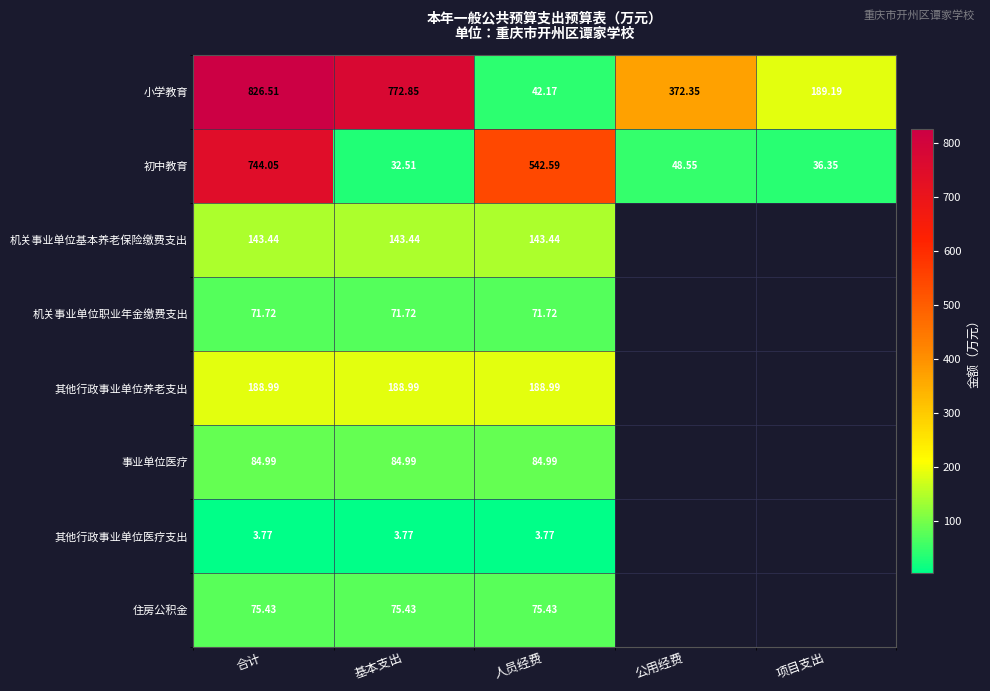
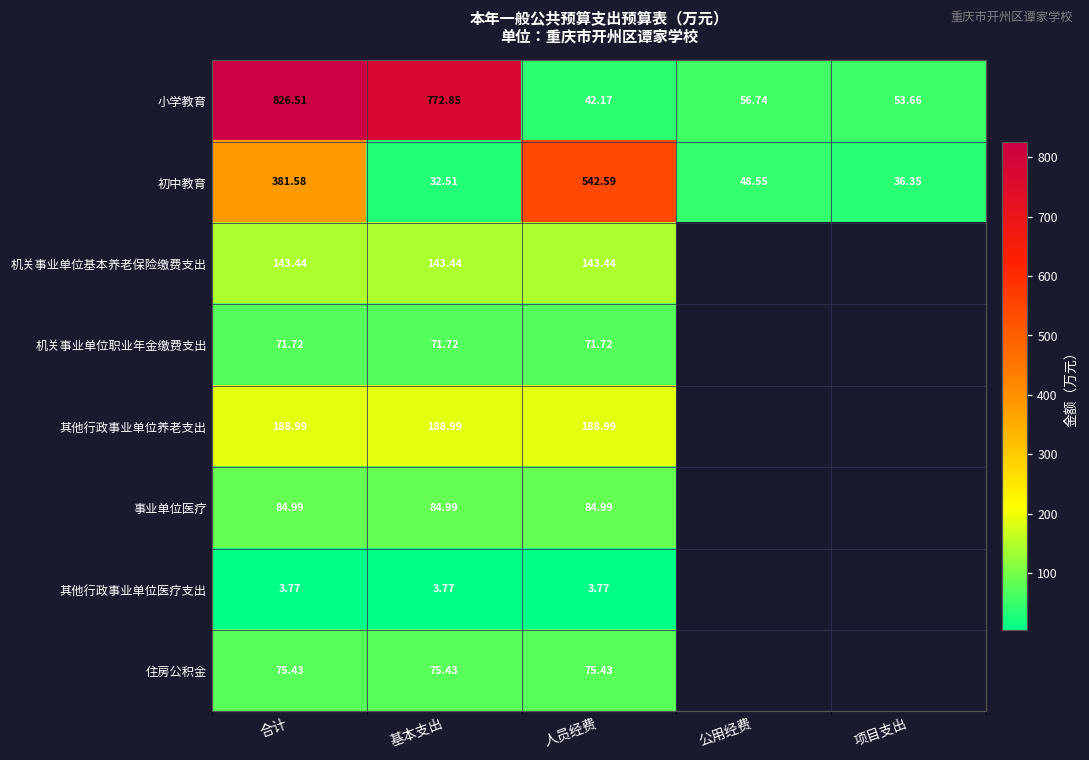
小学教育, 公用经费: 372.35 -> 56.74
小学教育, 项目支出: 189.19 -> 53.66
初中教育, 合计: 744.05 -> 381.58
